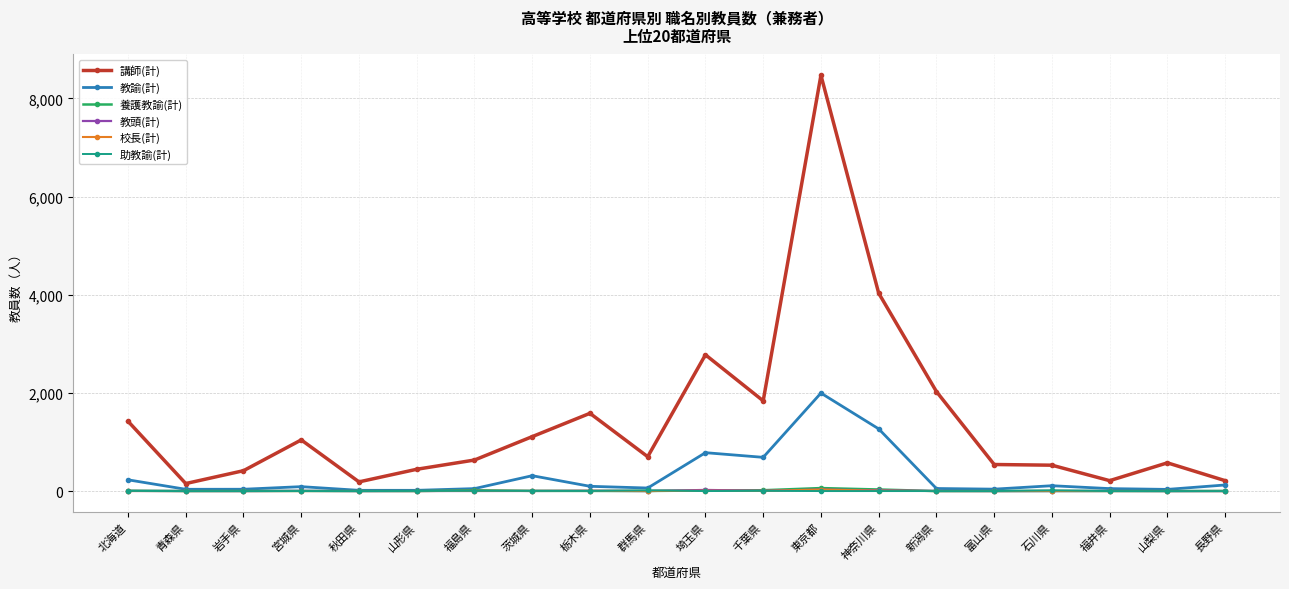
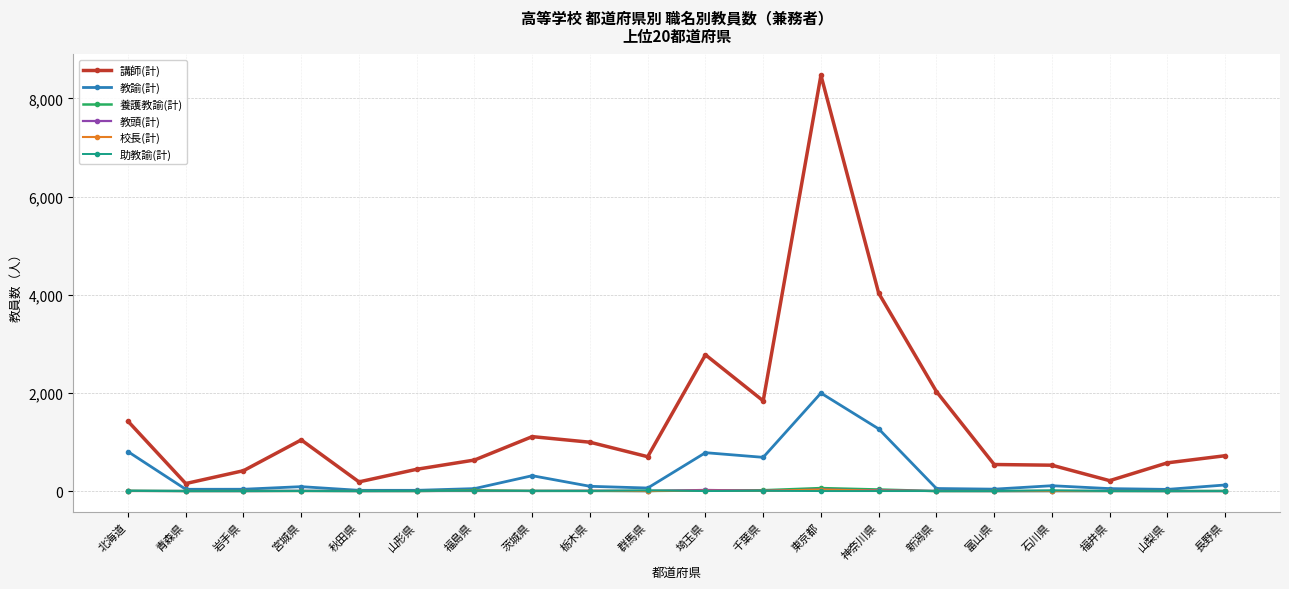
教諭(計), 北海道: 200 -> 800
講師(計), 栃木県: 1,600 -> 1,000
講師(計), 長野県: 200 -> 700
